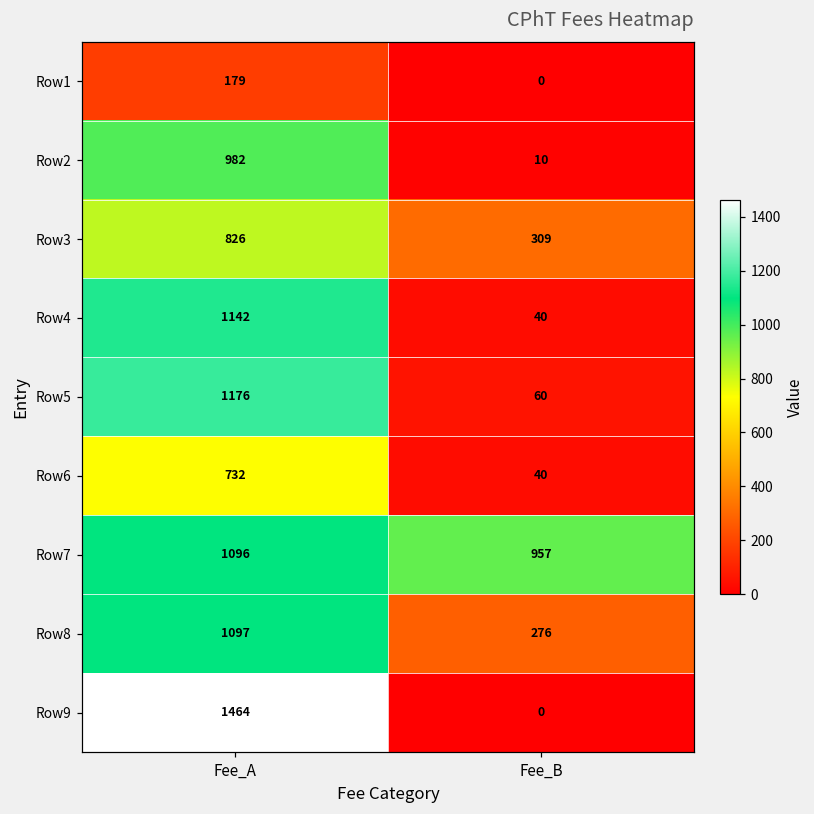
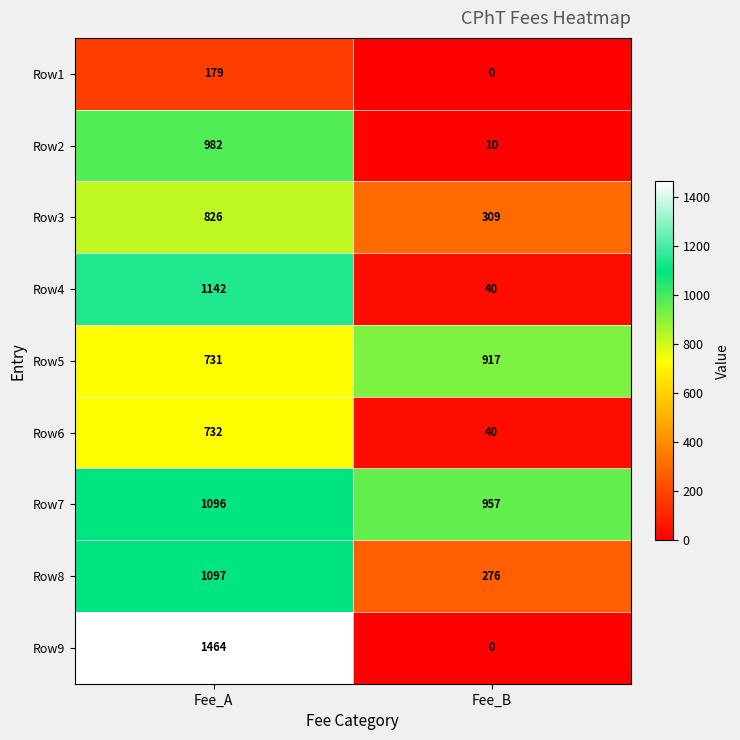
Row5, Fee_A: 1176 -> 731
Row5, Fee_B: 60 -> 917
